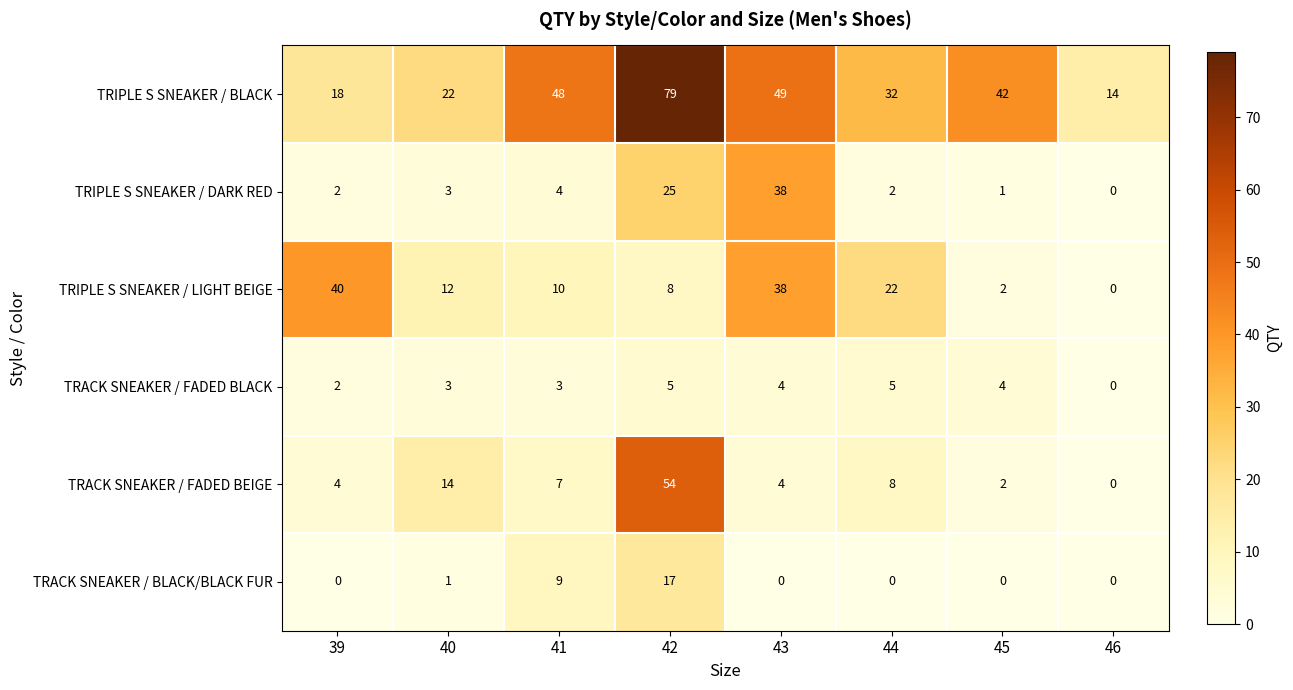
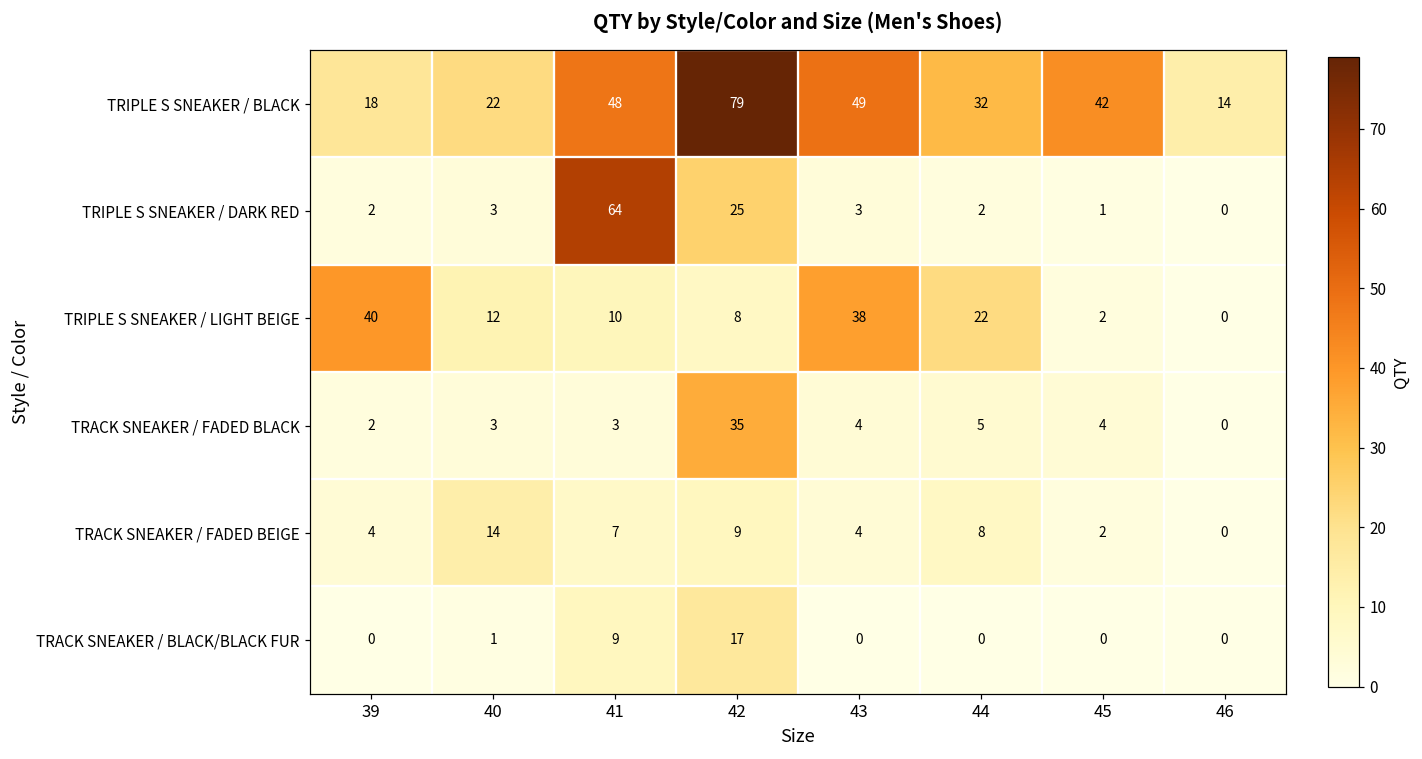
TRIPLE S SNEAKER / DARK RED, 41: 4 -> 64
TRIPLE S SNEAKER / DARK RED, 43: 38 -> 3
TRACK SNEAKER / FADED BLACK, 42: 5 -> 35
TRACK SNEAKER / FADED BEIGE, 42: 54 -> 9
